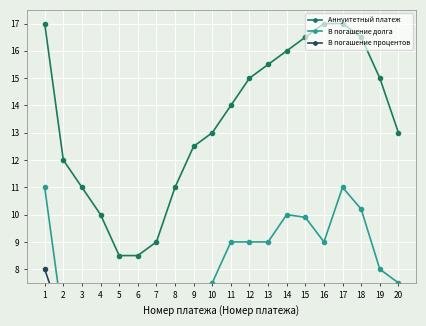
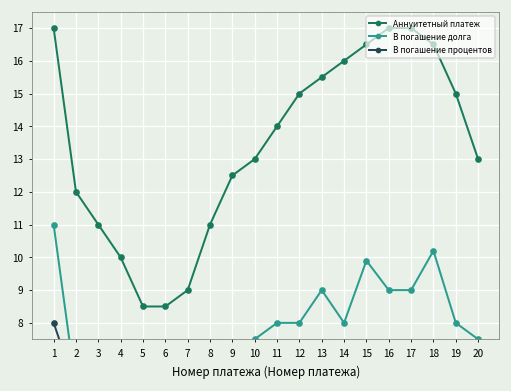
В погашение долга, 11: 9 -> 8
В погашение долга, 12: 9 -> 8
В погашение долга, 14: 10 -> 8
В погашение долга, 17: 11 -> 9
